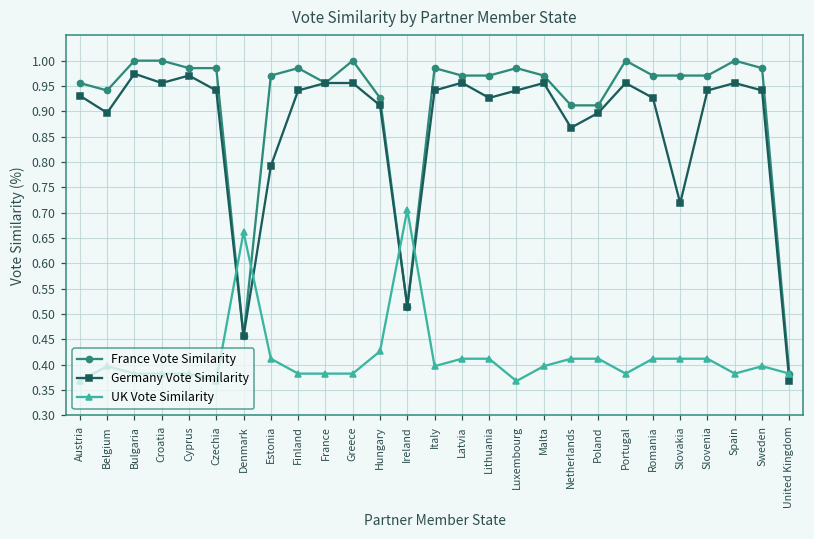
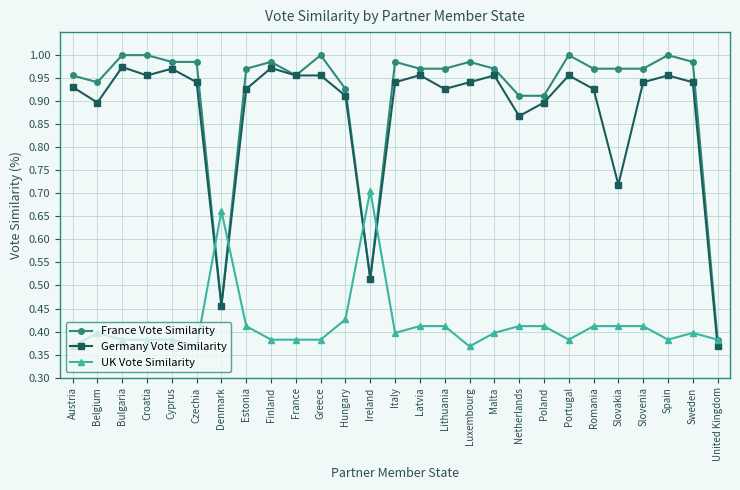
Germany Vote Similarity, Estonia: 0.79 -> 0.93
Germany Vote Similarity, Finland: 0.94 -> 0.97
